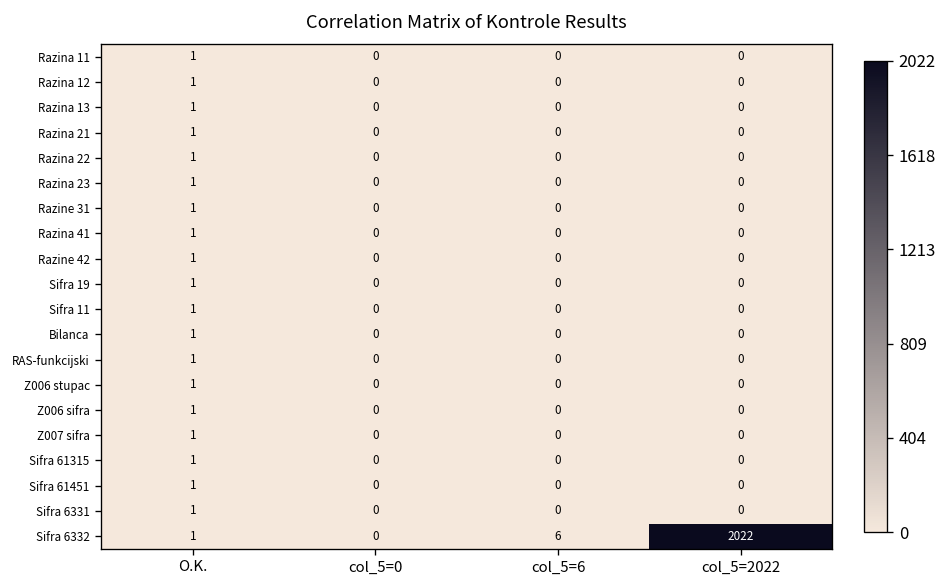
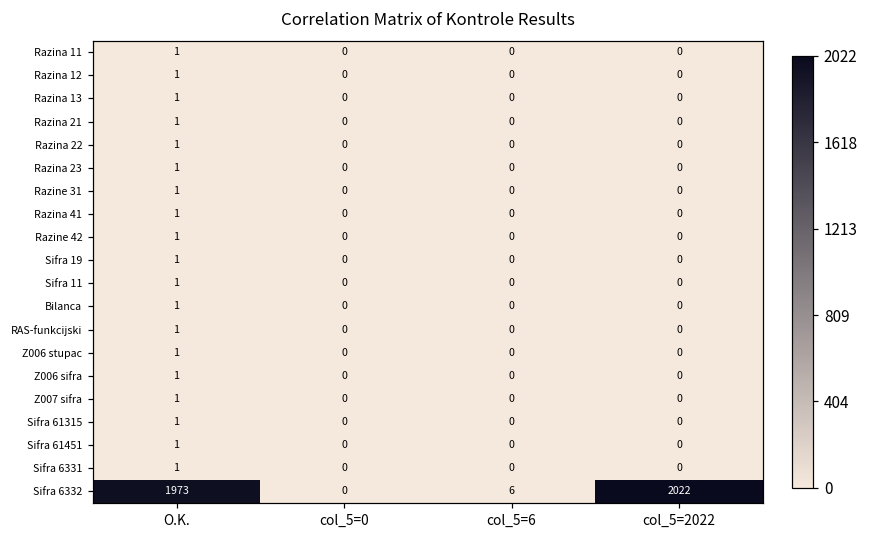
Sifra 6332, O.K.: 1 -> 1973
